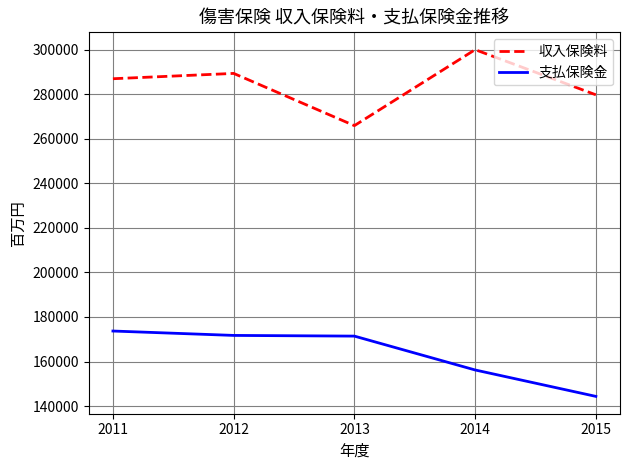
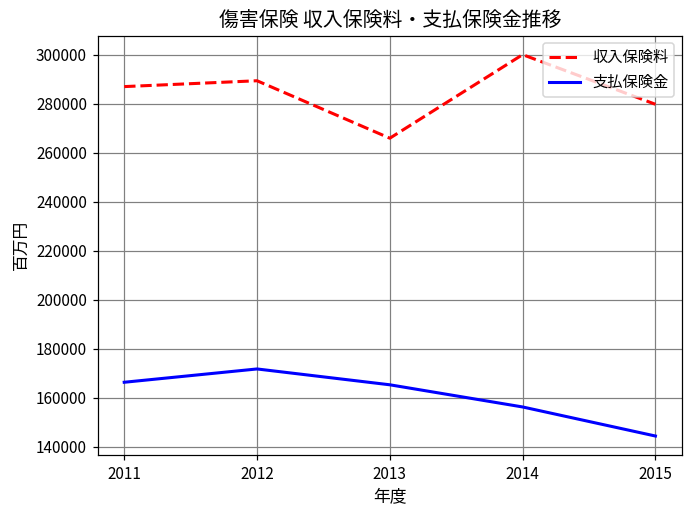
支払保険金, 2011: 174000 -> 166000
支払保険金, 2013: 171000 -> 165000
